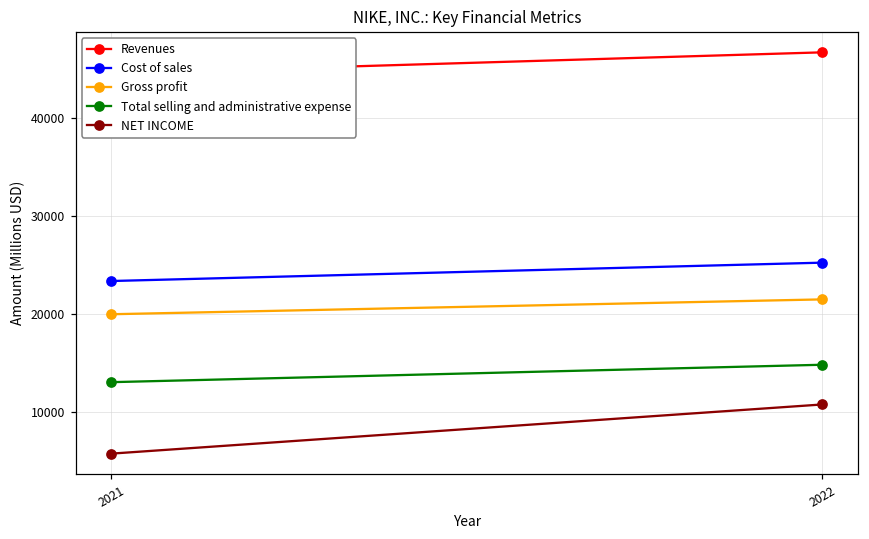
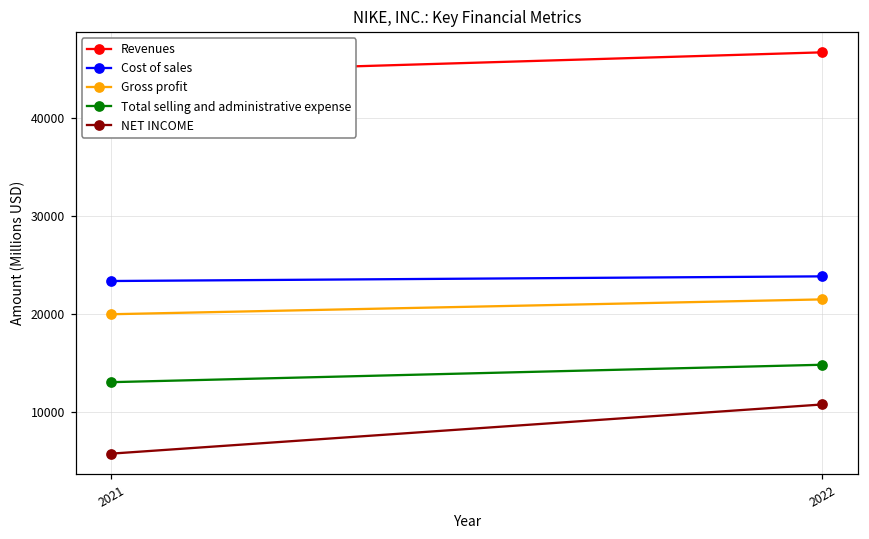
Cost of sales, 2022: 25000 -> 24000
